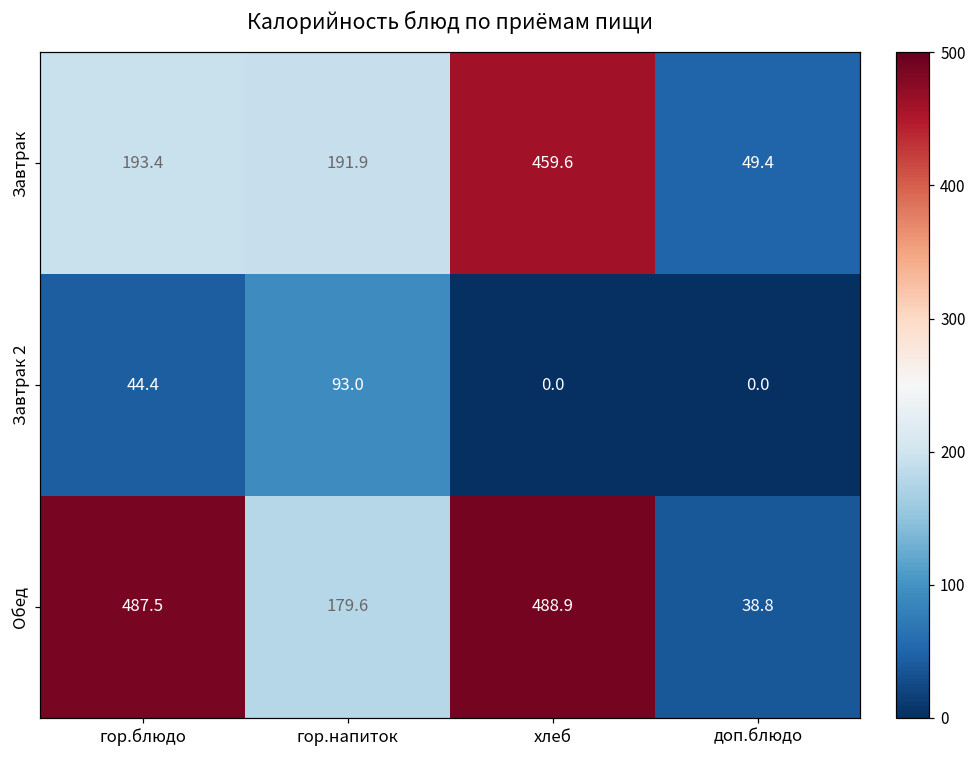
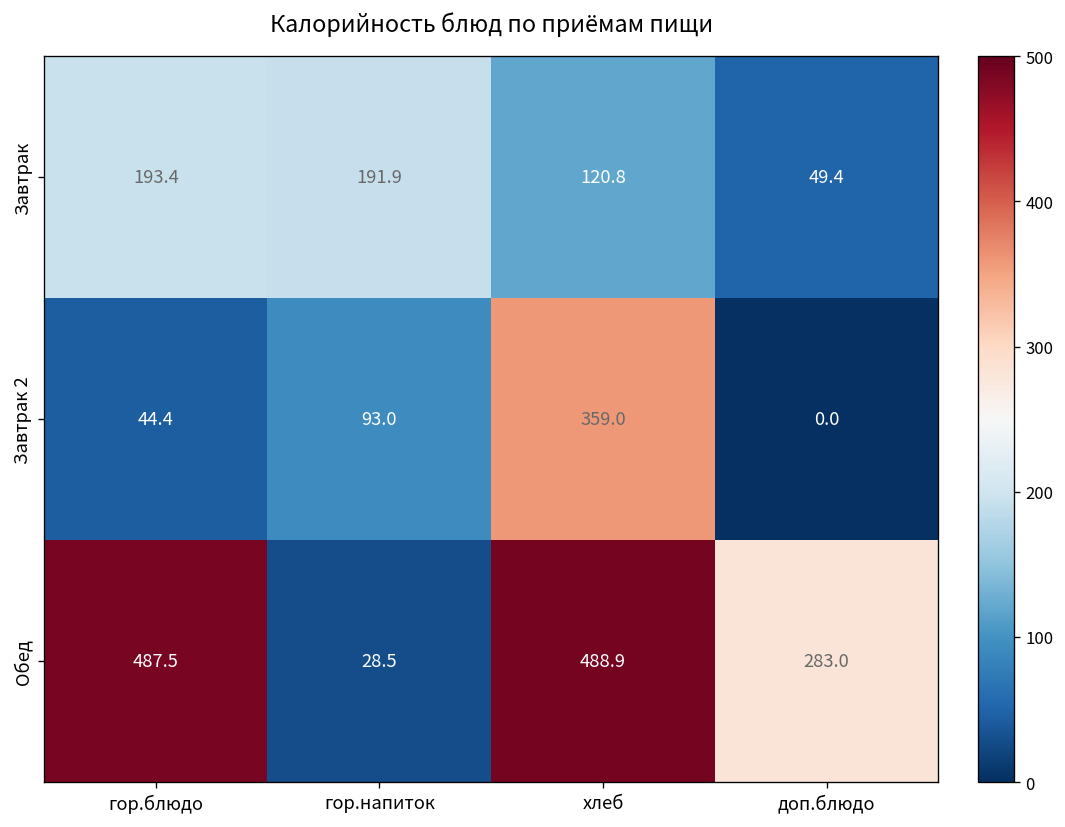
Завтрак, хлеб: 459.6 -> 120.8
Завтрак 2, хлеб: 0.0 -> 359.0
Обед, гор.напиток: 179.6 -> 28.5
Обед, доп.блюдо: 38.8 -> 283.0
